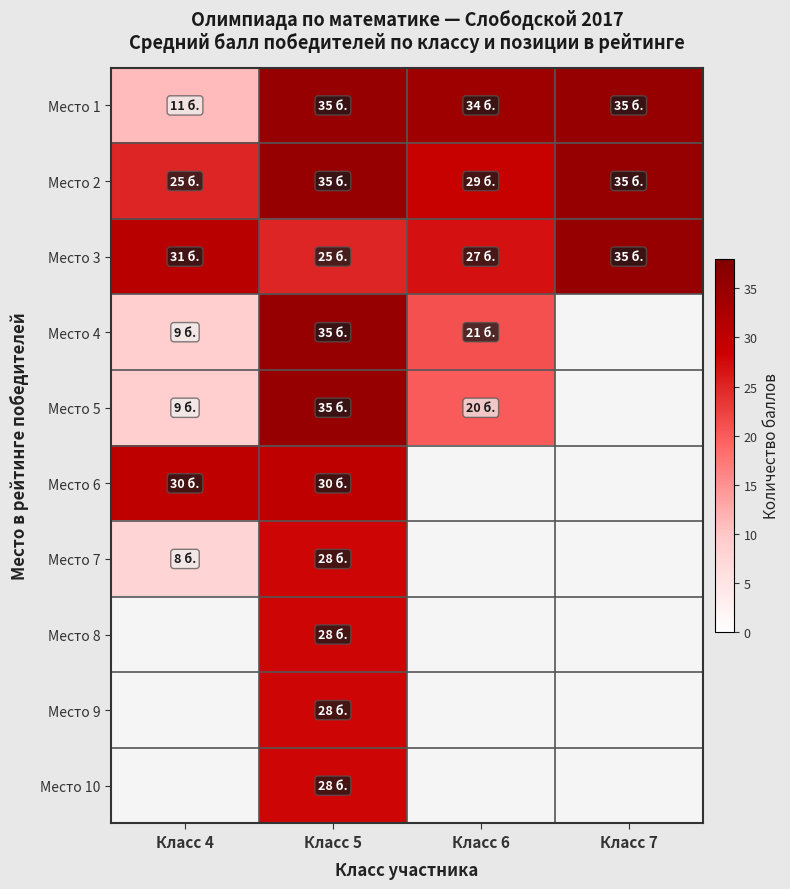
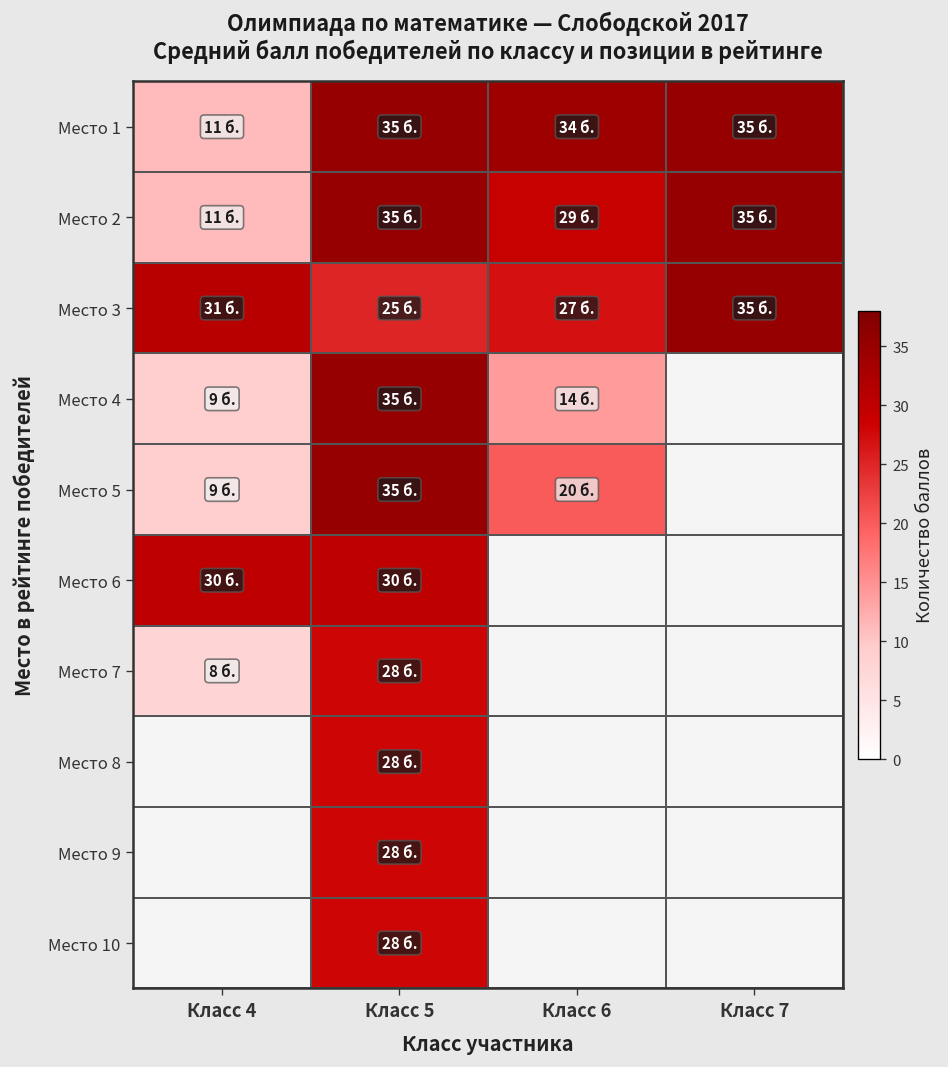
Место 2, Класс 4: 25 -> 11
Место 4, Класс 6: 21 -> 14
